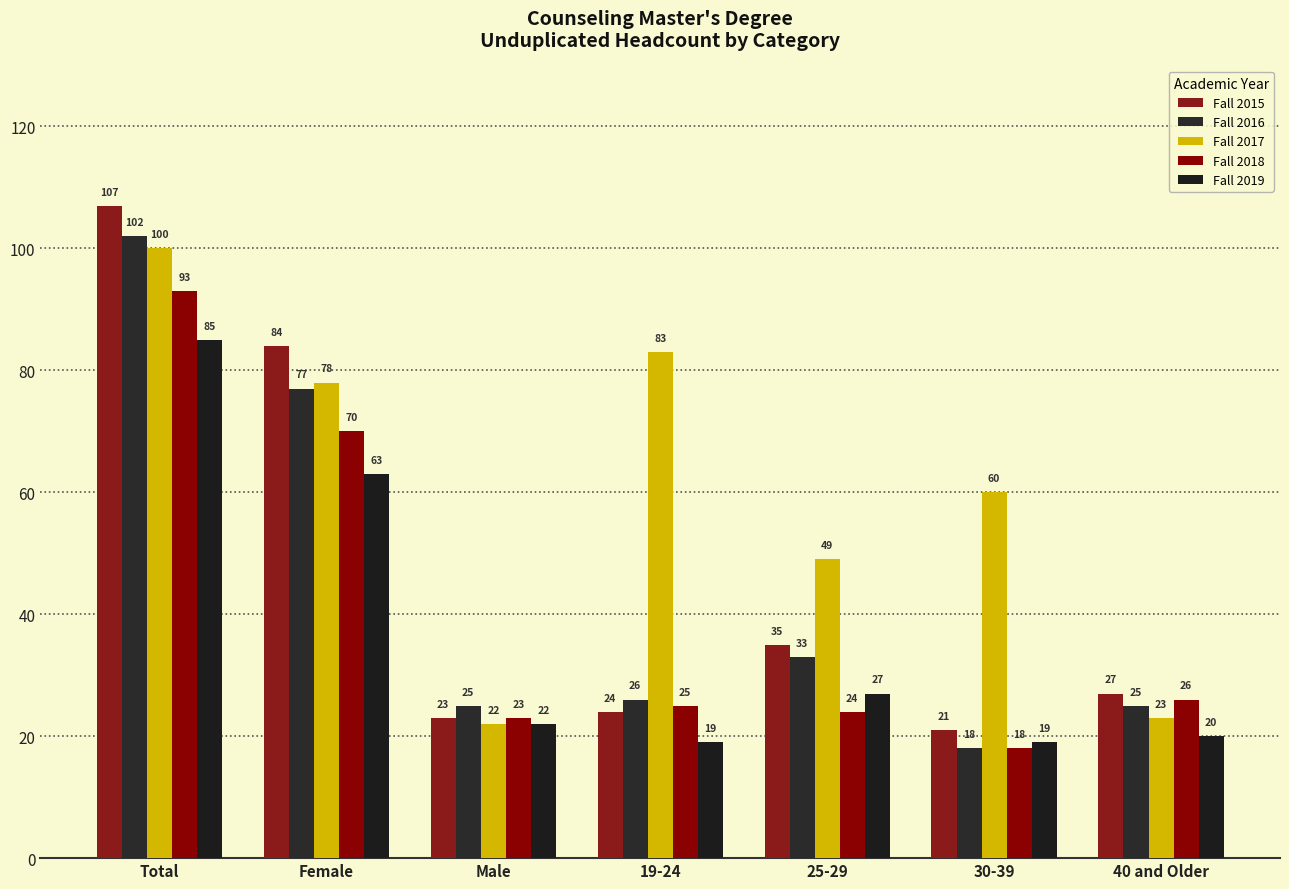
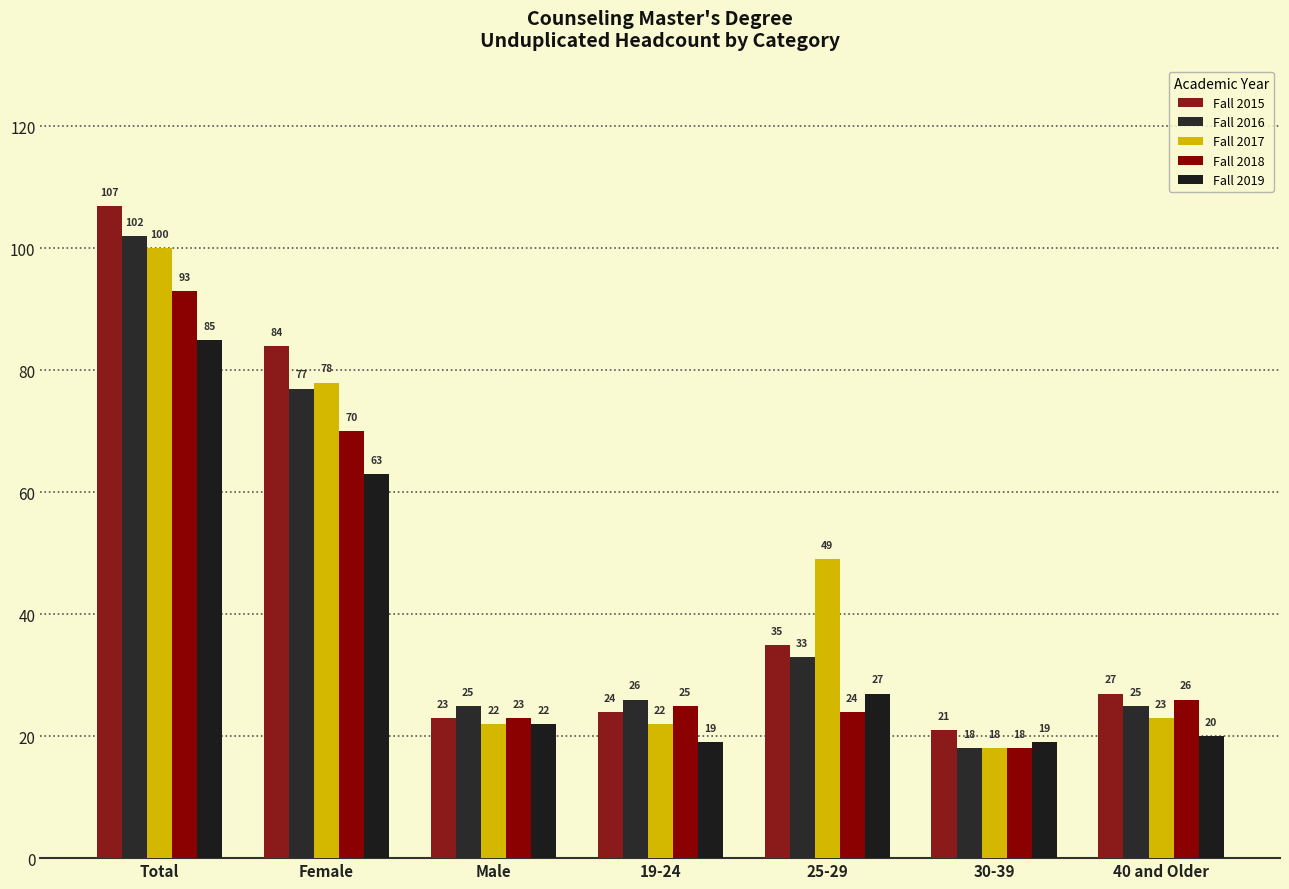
Fall 2017, 19-24: 83 -> 22
Fall 2017, 30-39: 60 -> 18
